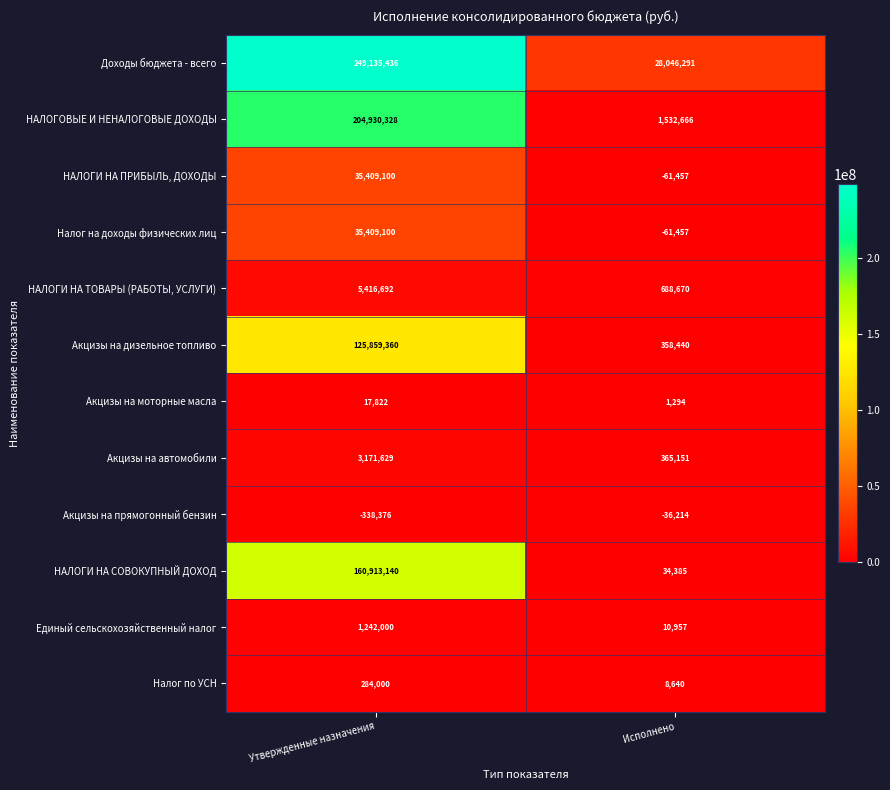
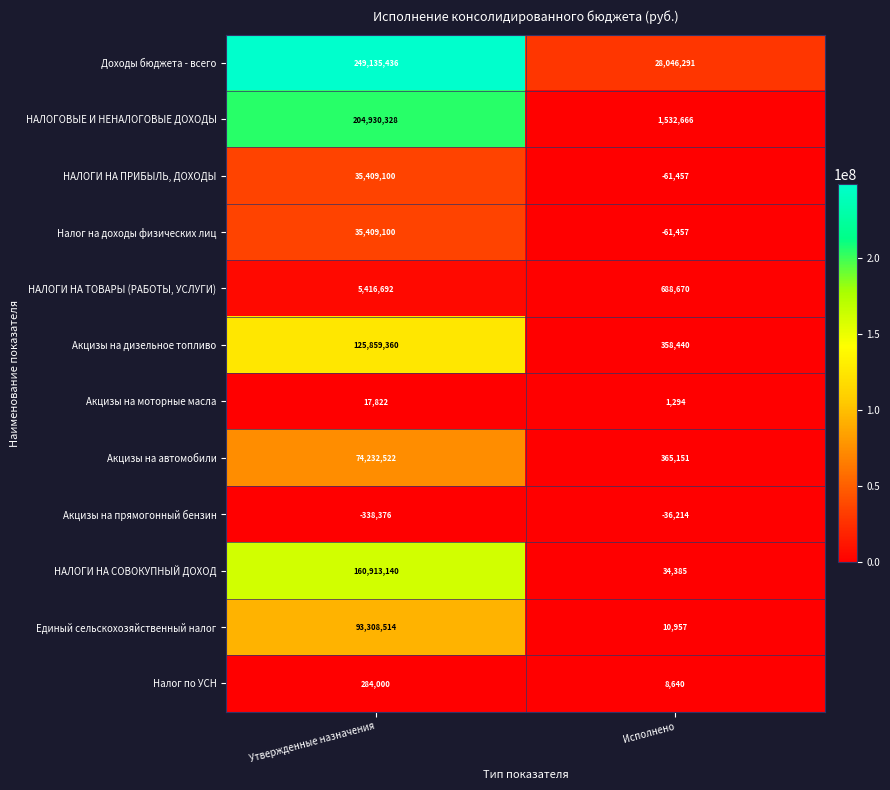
Акцизы на автомобили, Утвержденные назначения: 3,171,629 -> 74,232,522
Единый сельскохозяйственный налог, Утвержденные назначения: 1,242,000 -> 93,308,514
